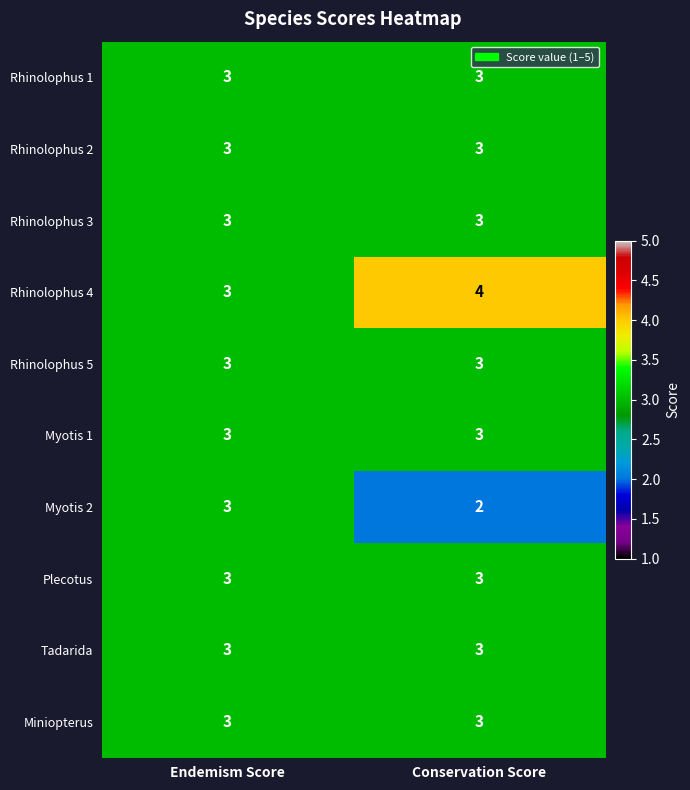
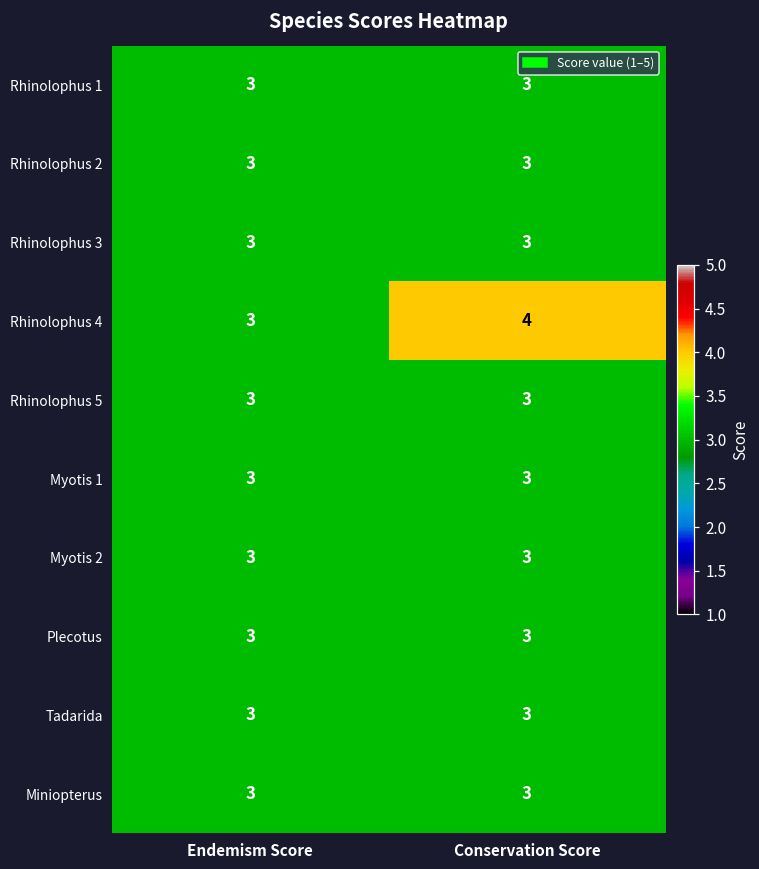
Myotis 2, Conservation Score: 2 -> 3
